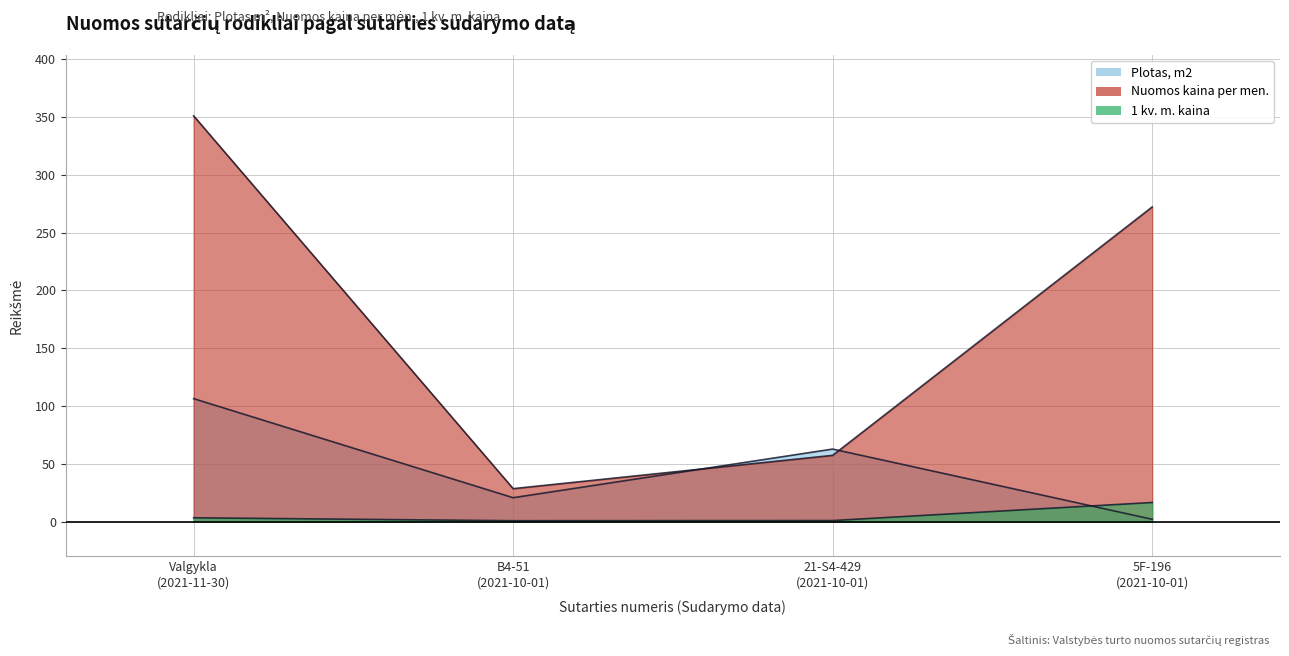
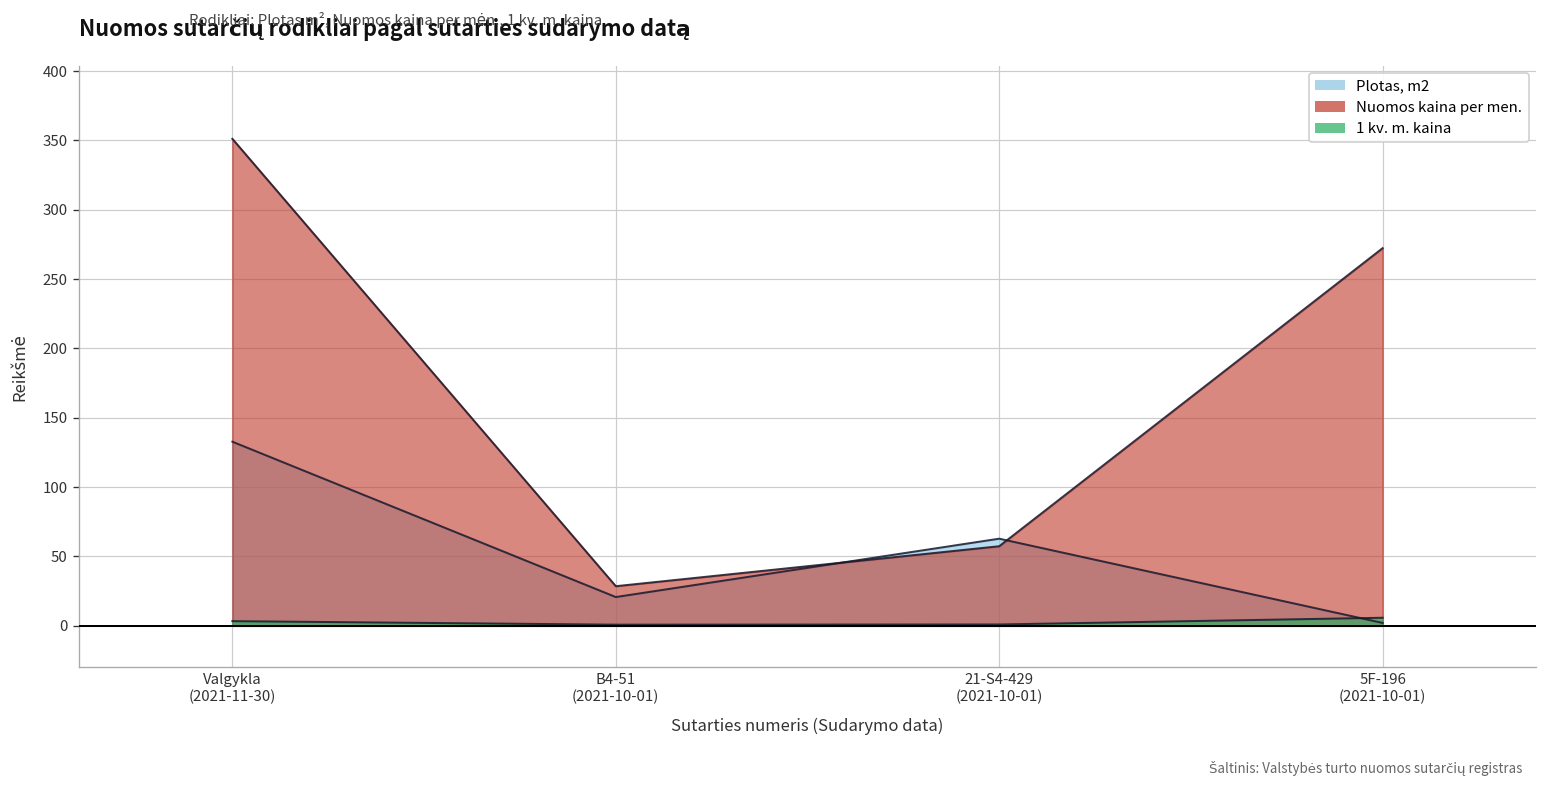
Plotas, m2, Valgykla (2021-11-30): 106 -> 133
1 kv. m. kaina, 5F-196 (2021-10-01): 17 -> 6
